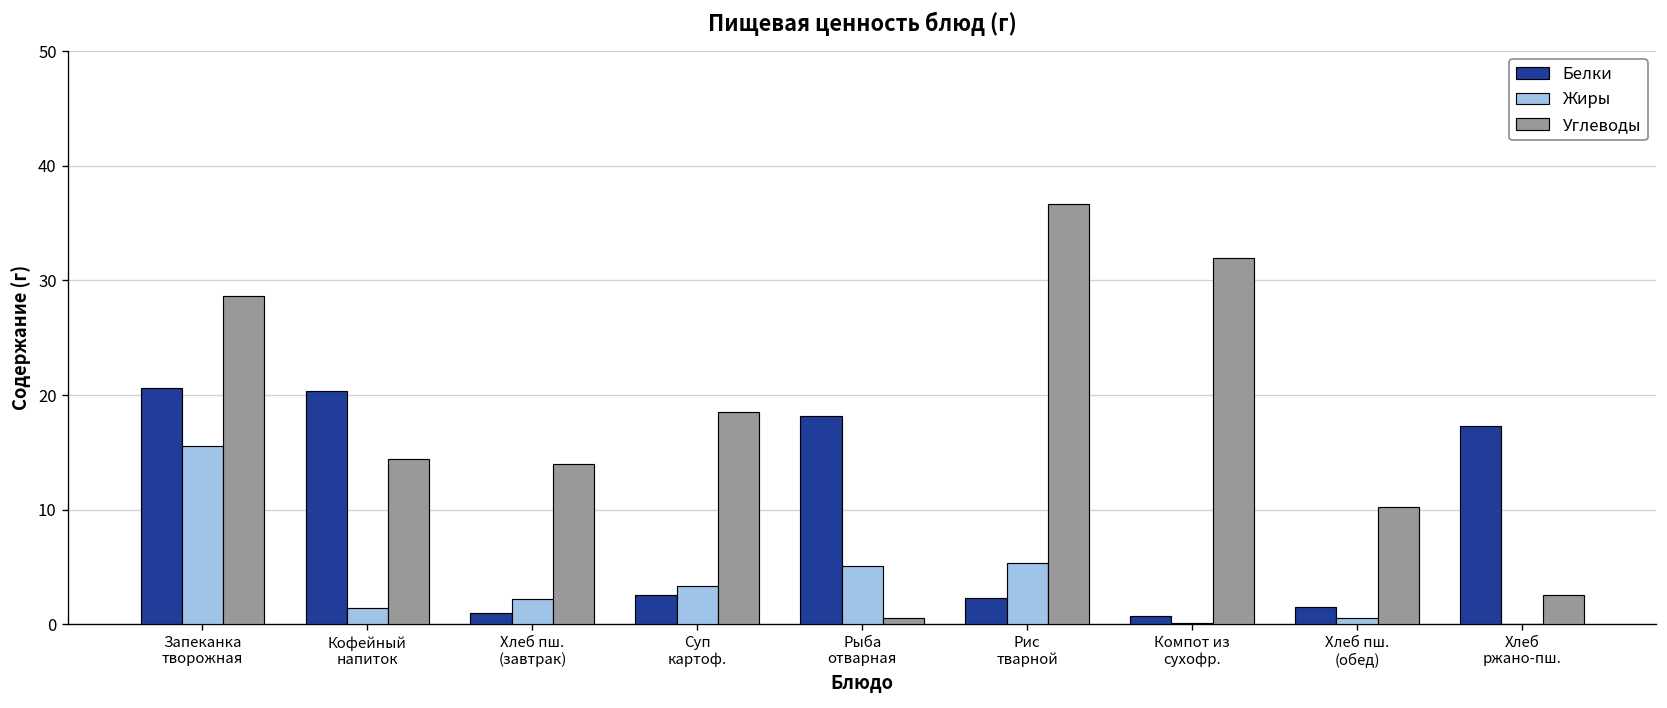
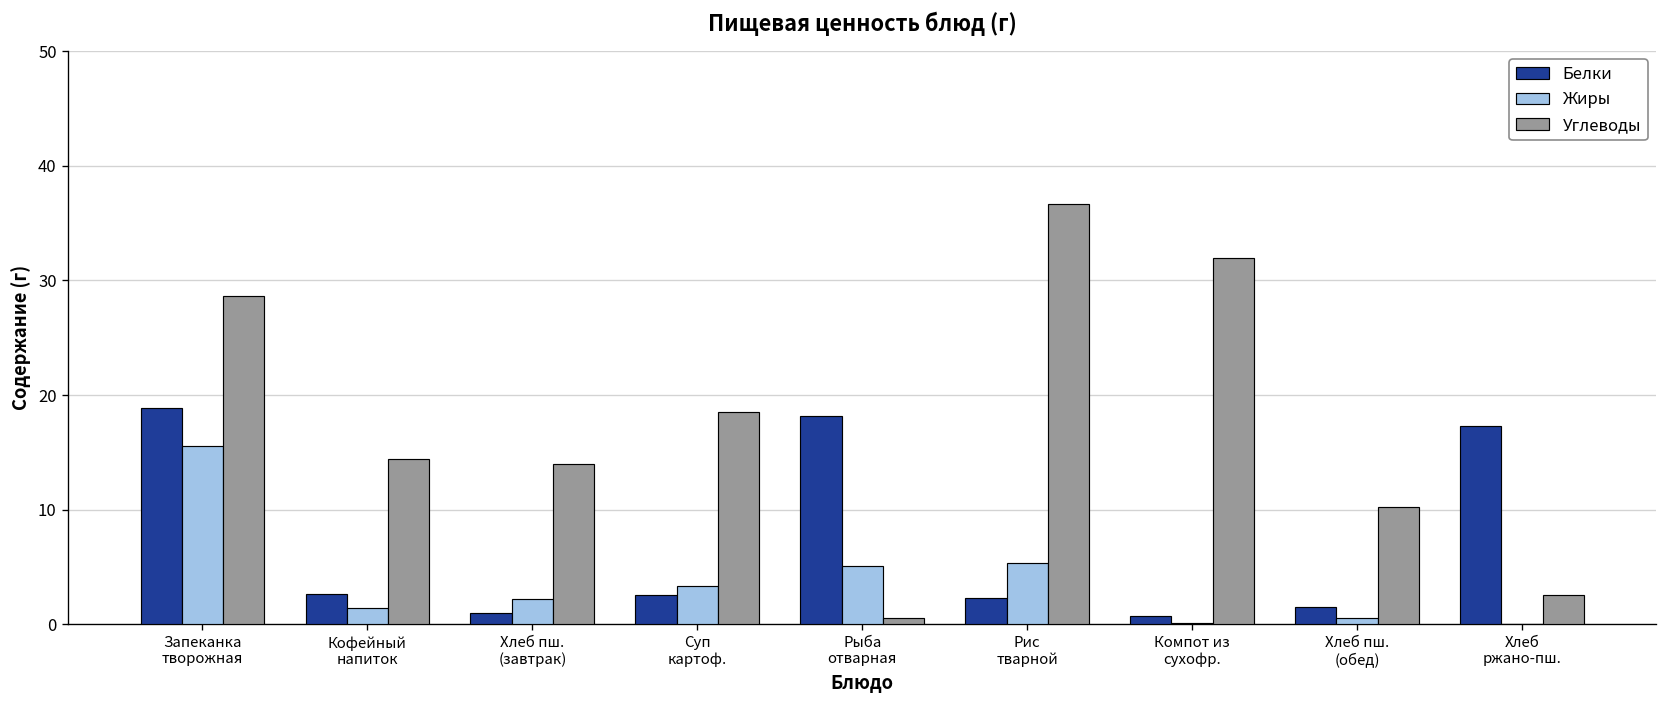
Белки, Запеканка творожная: 21 -> 19
Белки, Кофейный напиток: 20 -> 3
